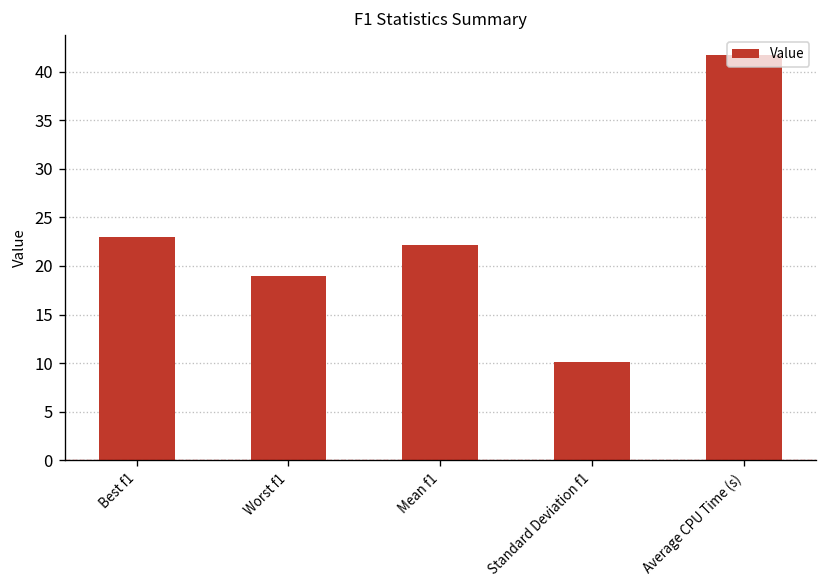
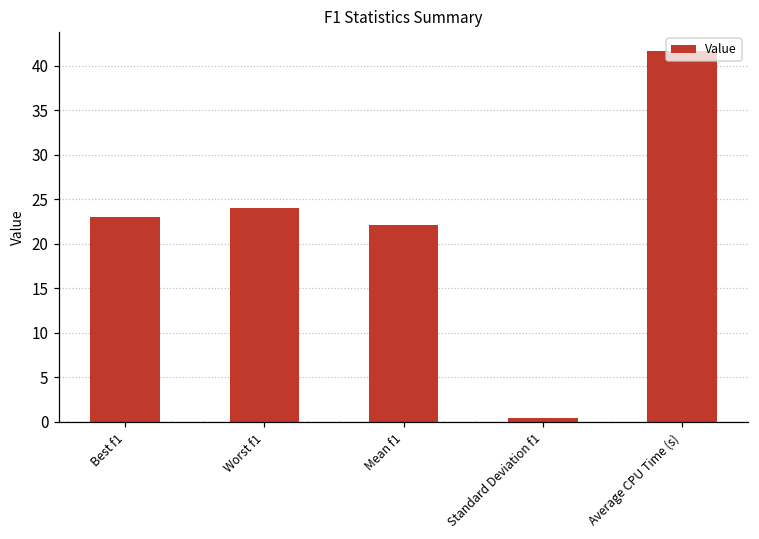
Worst f1: 19 -> 24
Standard Deviation f1: 10 -> 0
